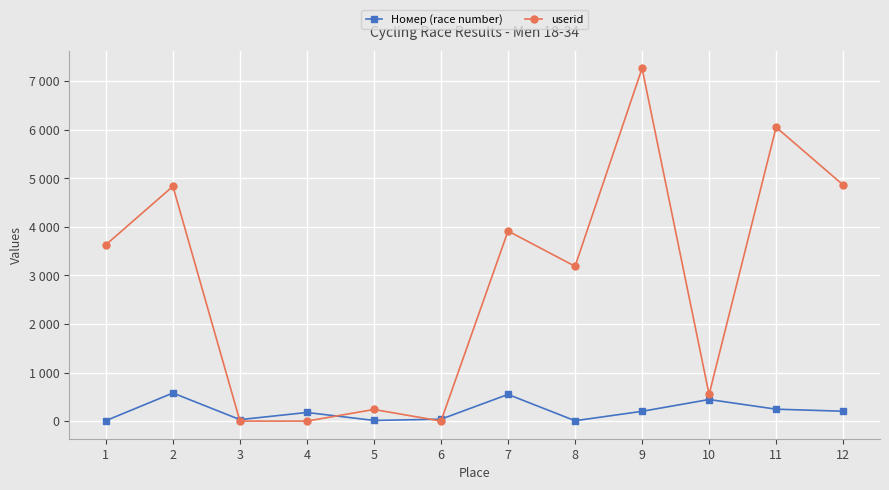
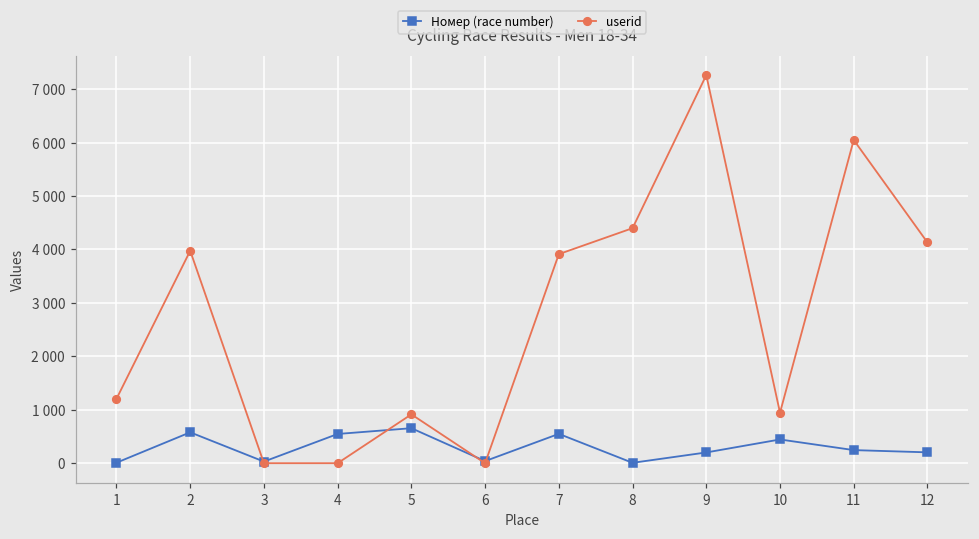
userid, 1: 3600 -> 1200
userid, 2: 4800 -> 4000
Номер (race number), 4: 200 -> 500
Номер (race number), 5: 0 -> 700
userid, 5: 200 -> 900
userid, 8: 3200 -> 4400
userid, 10: 500 -> 900
userid, 12: 4900 -> 4100
